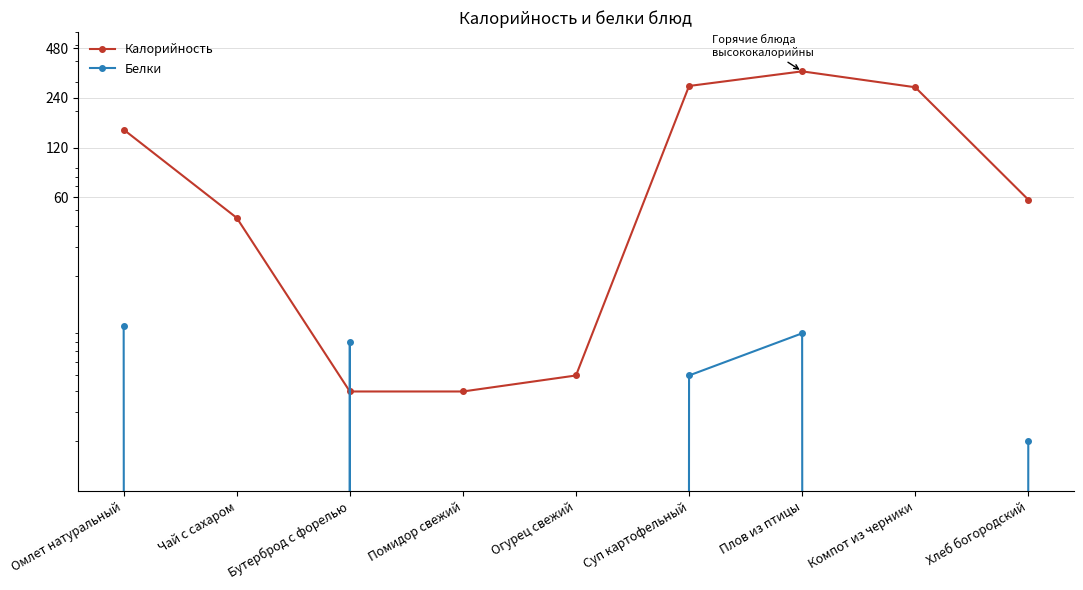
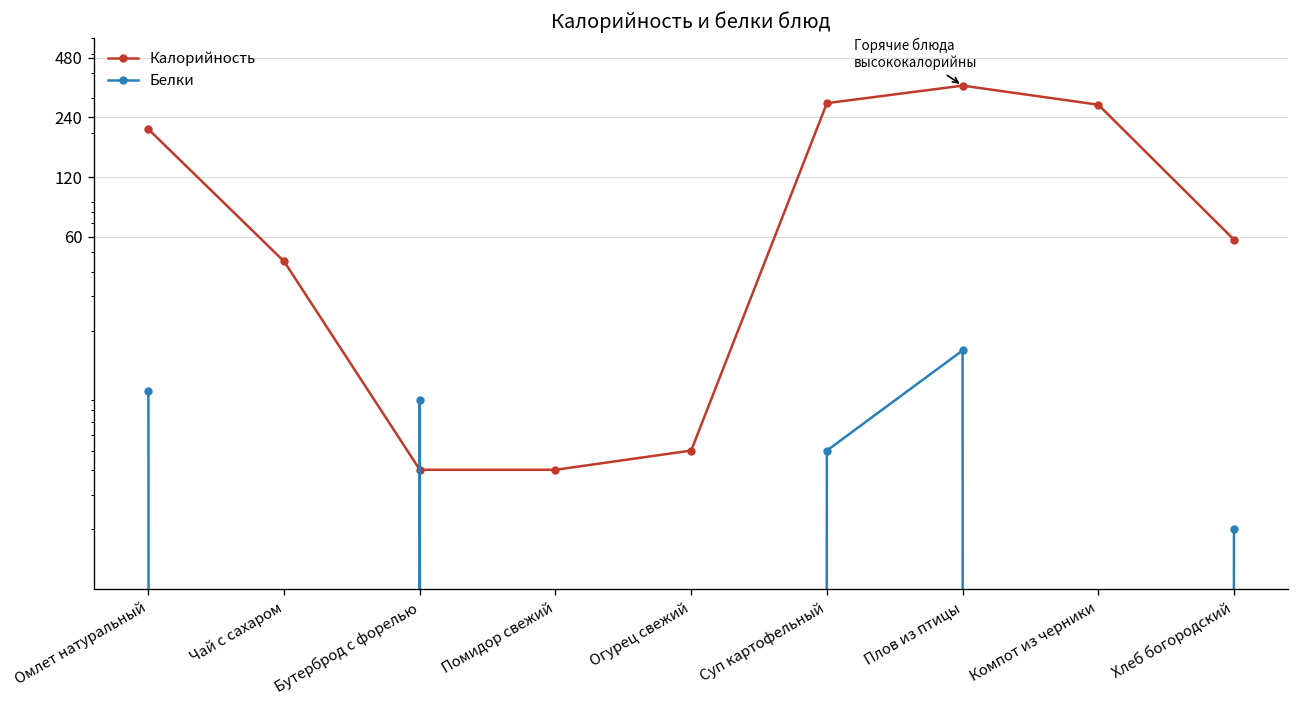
Калорийность, Омлет натуральный: 150 -> 210
Белки, Бутерброд с форелью: 8 -> 9
Белки, Плов из птицы: 9 -> 16
